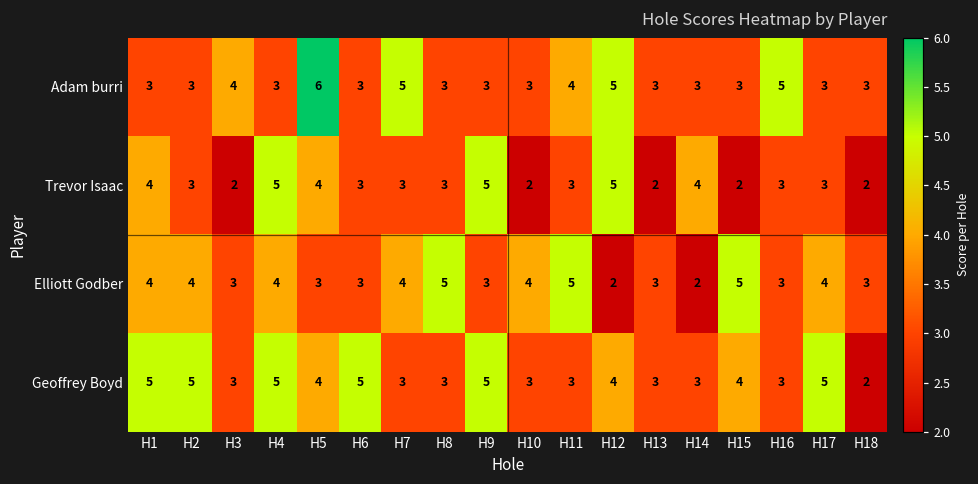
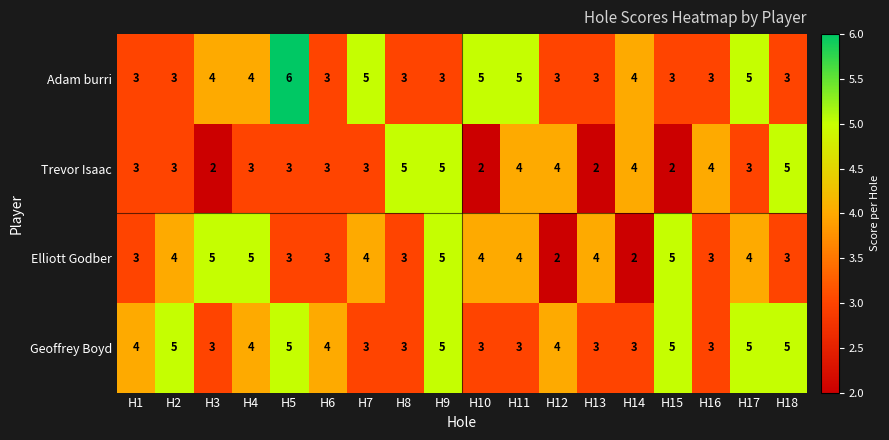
Adam burri, H4: 3 -> 4
Adam burri, H10: 3 -> 5
Adam burri, H11: 4 -> 5
Adam burri, H12: 5 -> 3
Adam burri, H14: 3 -> 4
Adam burri, H16: 5 -> 3
Adam burri, H17: 3 -> 5
Trevor Isaac, H1: 4 -> 3
Trevor Isaac, H4: 5 -> 3
Trevor Isaac, H5: 4 -> 3
Trevor Isaac, H8: 3 -> 5
Trevor Isaac, H11: 3 -> 4
Trevor Isaac, H12: 5 -> 4
Trevor Isaac, H16: 3 -> 4
Trevor Isaac, H18: 2 -> 5
Elliott Godber, H1: 4 -> 3
Elliott Godber, H3: 3 -> 5
Elliott Godber, H4: 4 -> 5
Elliott Godber, H8: 5 -> 3
Elliott Godber, H9: 3 -> 5
Elliott Godber, H11: 5 -> 4
Elliott Godber, H13: 3 -> 4
Geoffrey Boyd, H1: 5 -> 4
Geoffrey Boyd, H4: 5 -> 4
Geoffrey Boyd, H5: 4 -> 5
Geoffrey Boyd, H6: 5 -> 4
Geoffrey Boyd, H15: 4 -> 5
Geoffrey Boyd, H18: 2 -> 5
